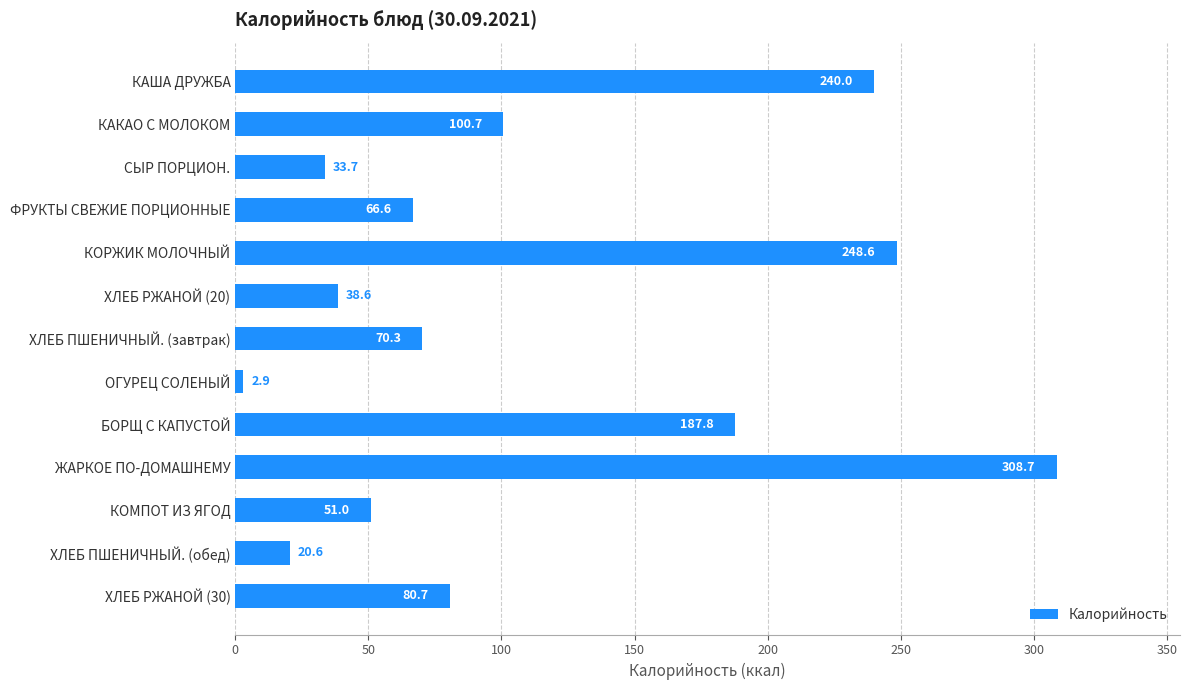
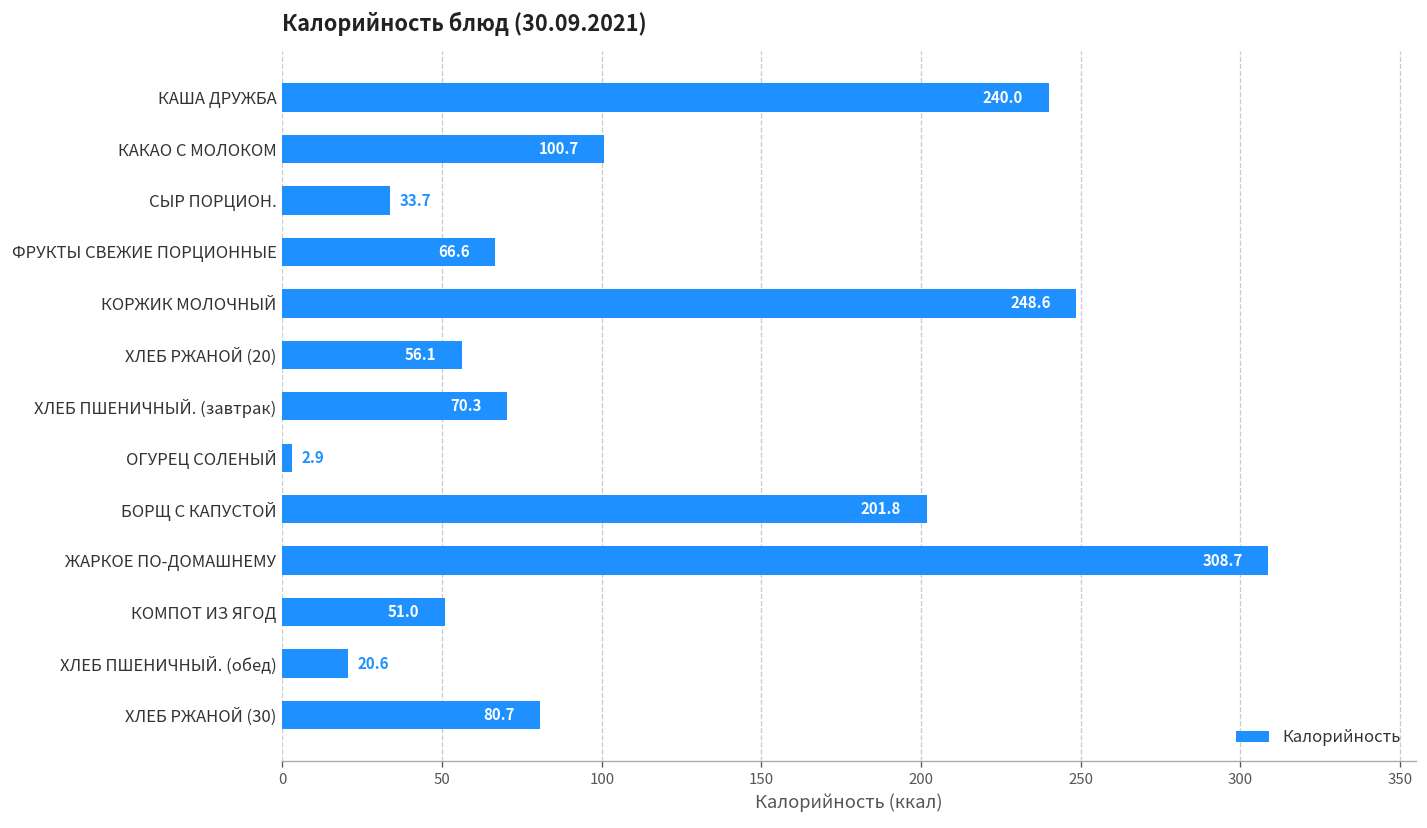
ХЛЕБ РЖАНОЙ (20): 38.6 -> 56.1
БОРЩ С КАПУСТОЙ: 187.8 -> 201.8
